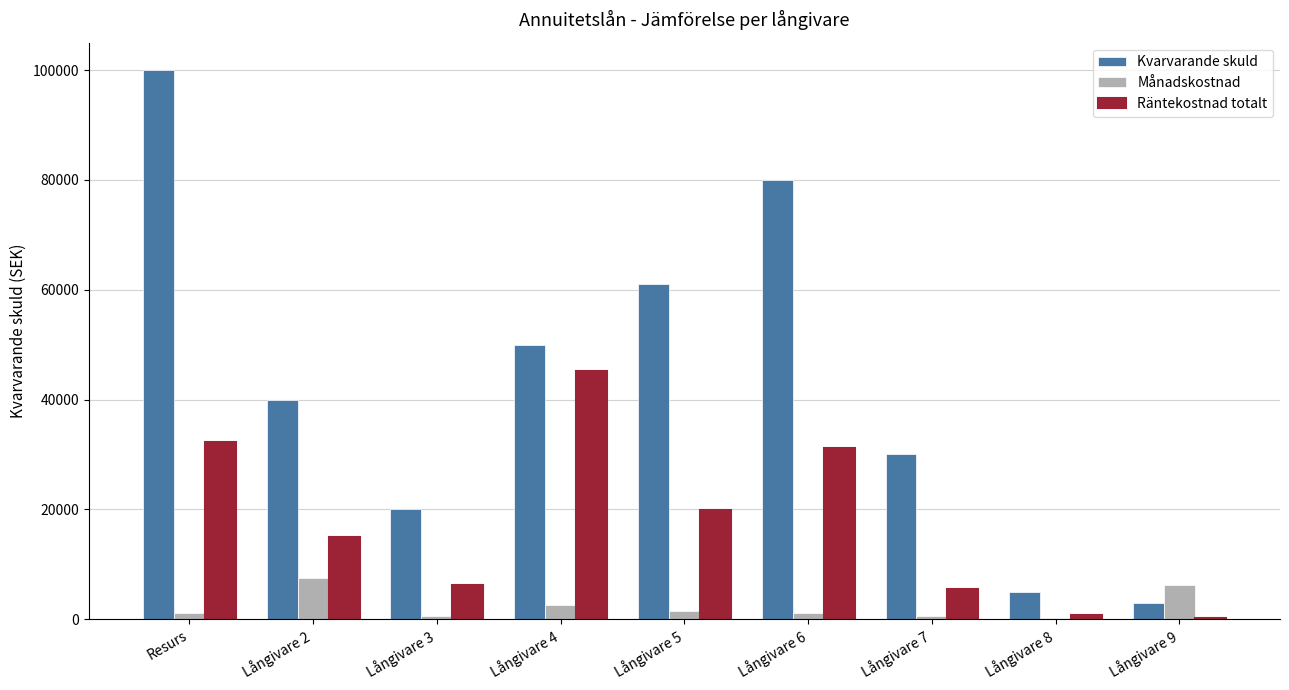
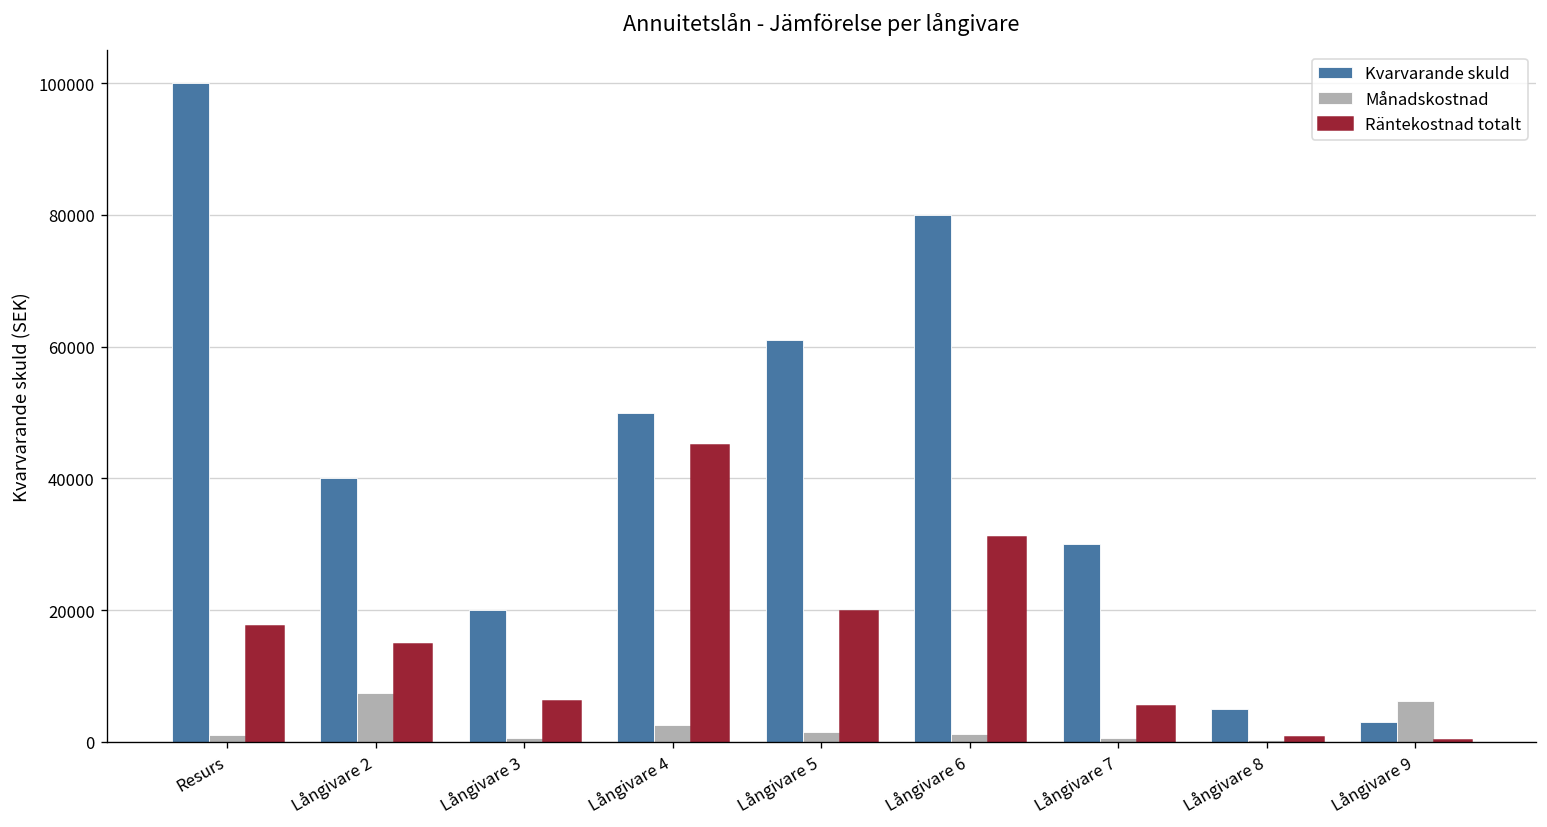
Räntekostnad totalt, Resurs: 32000 -> 18000
